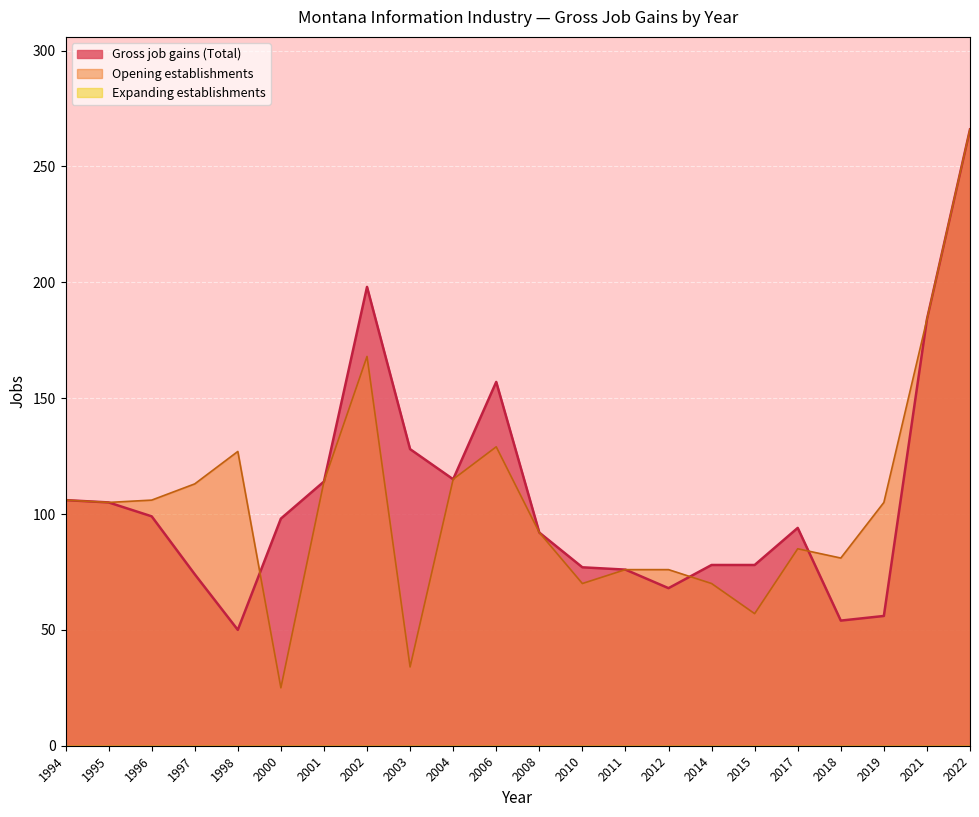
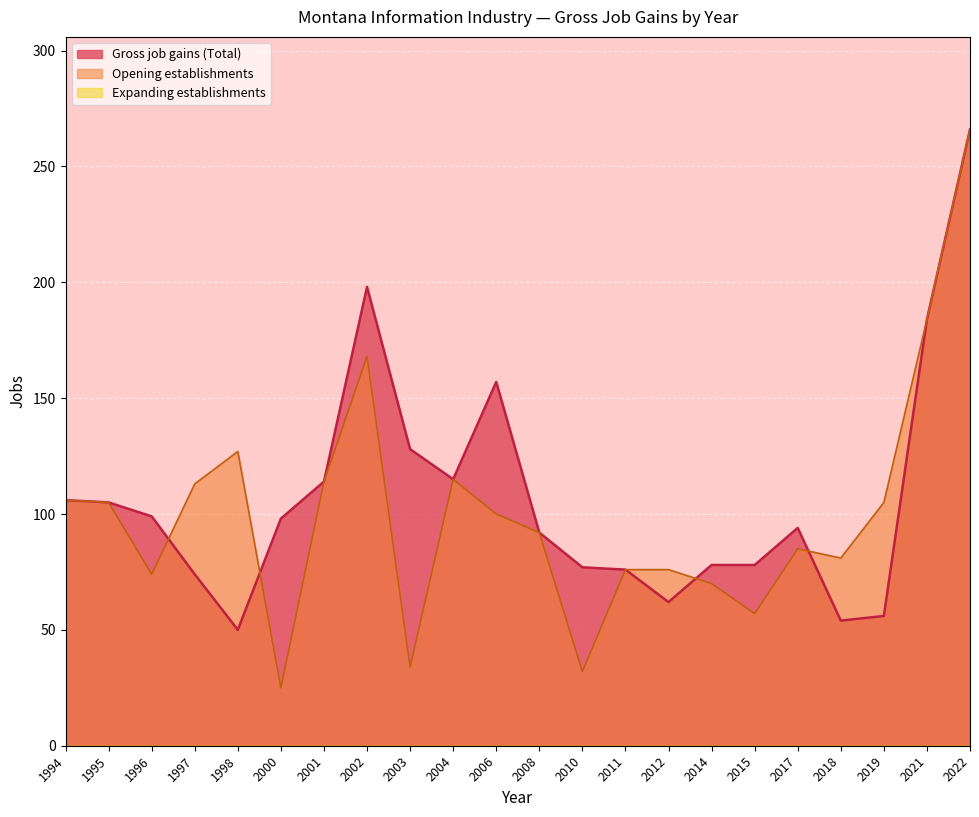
Opening establishments, 1996: 106 -> 74
Opening establishments, 2006: 129 -> 100
Opening establishments, 2010: 70 -> 32
Gross job gains (Total), 2012: 68 -> 62
